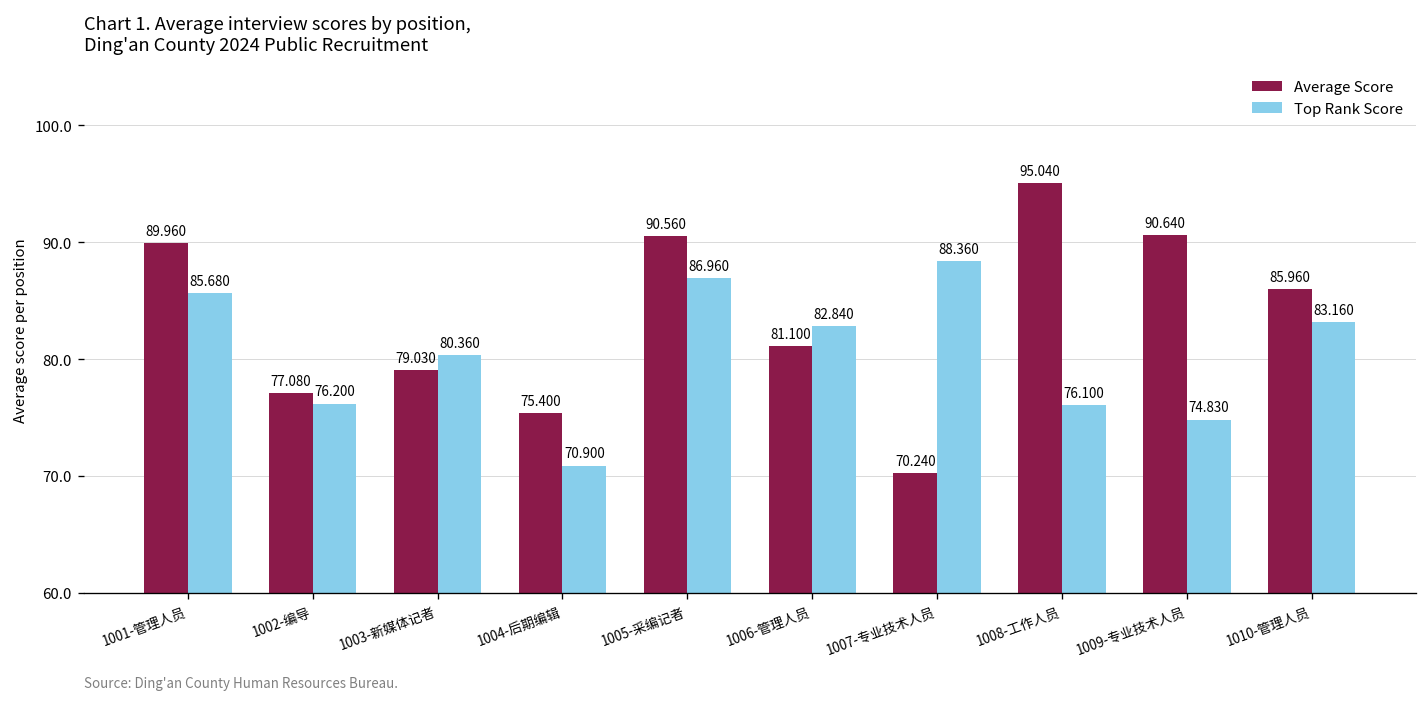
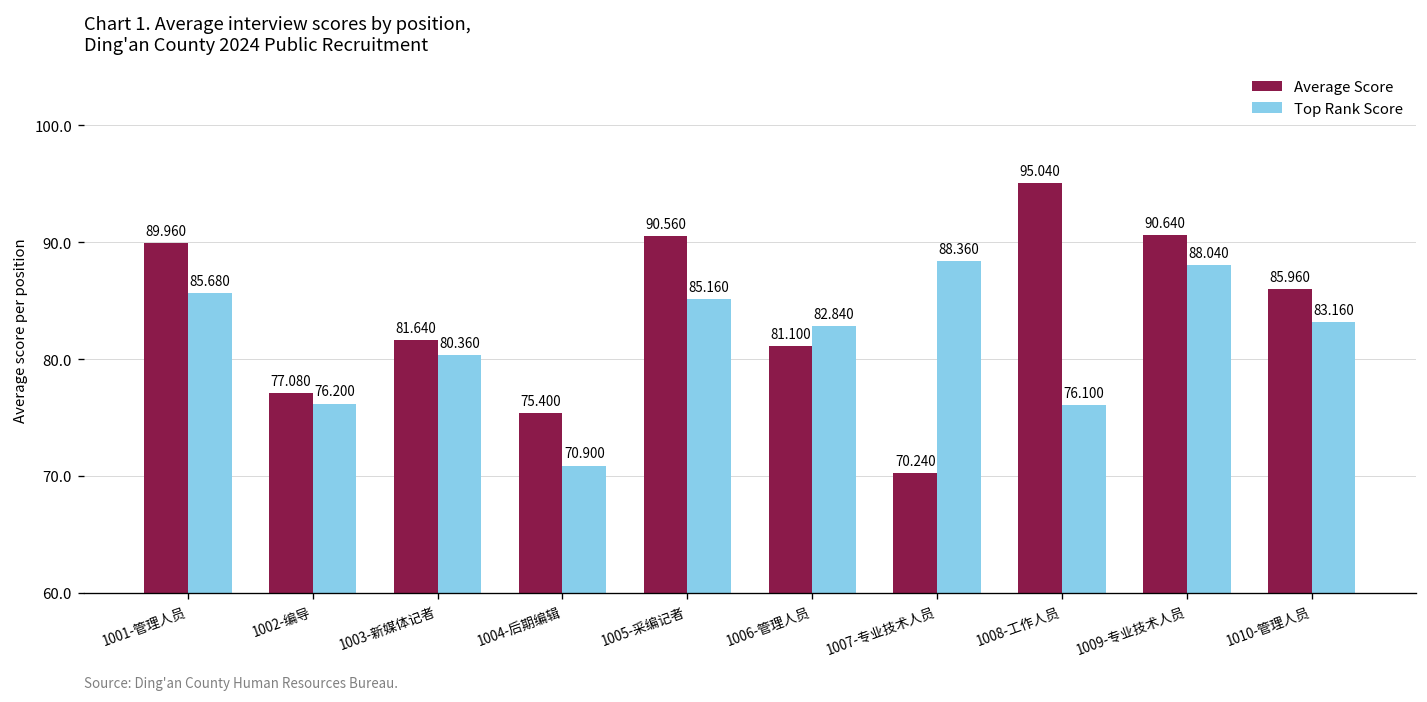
Average Score, 1003-新媒体记者: 79.030 -> 81.640
Top Rank Score, 1005-采编记者: 86.960 -> 85.160
Top Rank Score, 1009-专业技术人员: 74.830 -> 88.040
